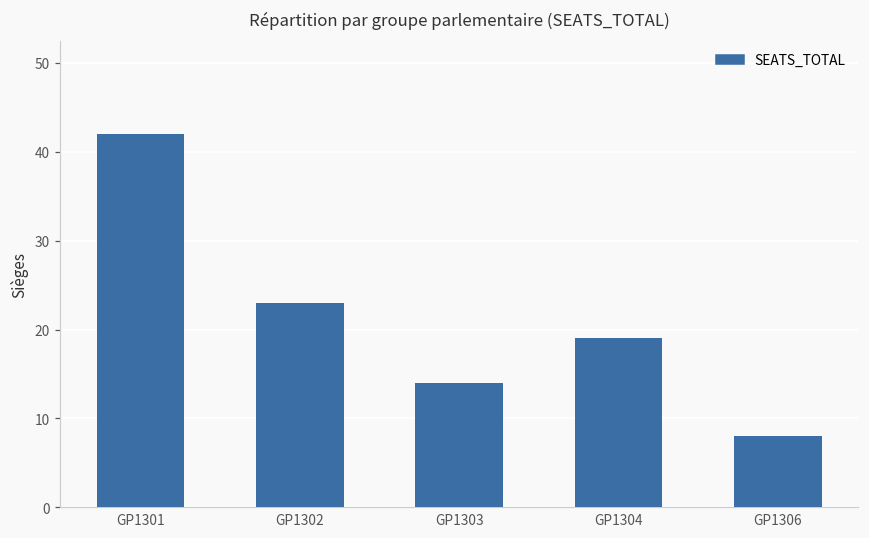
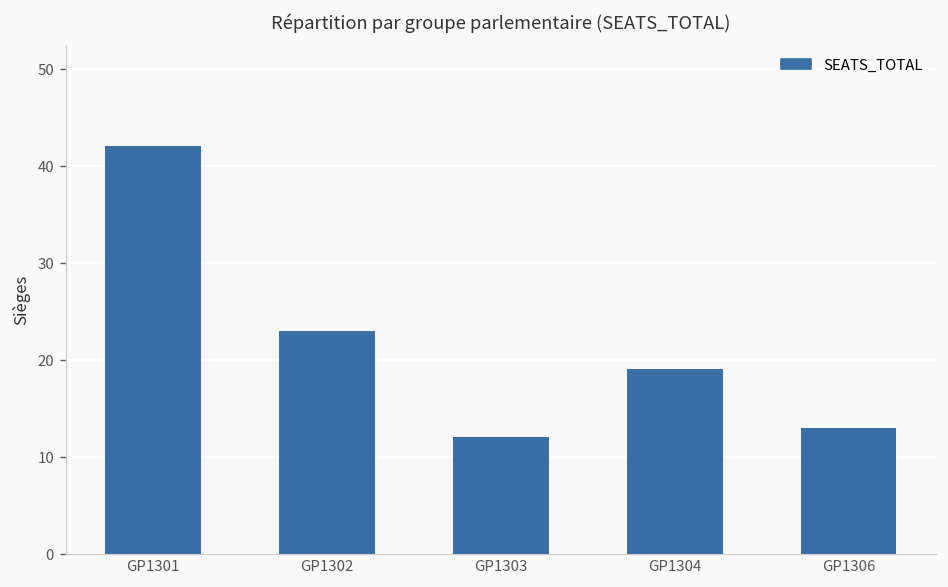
GP1303: 14 -> 12
GP1306: 8 -> 13
